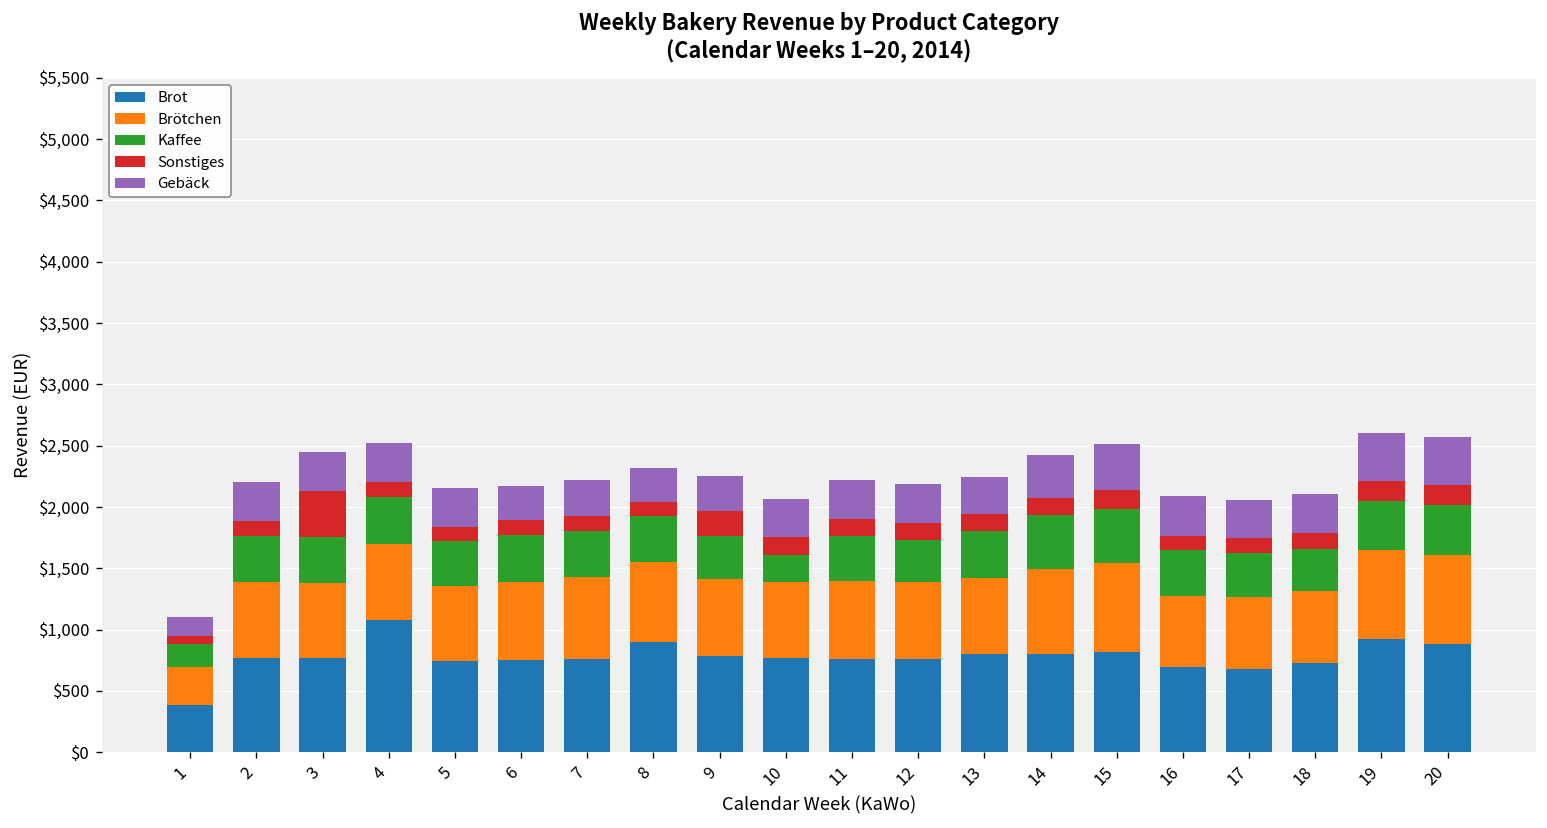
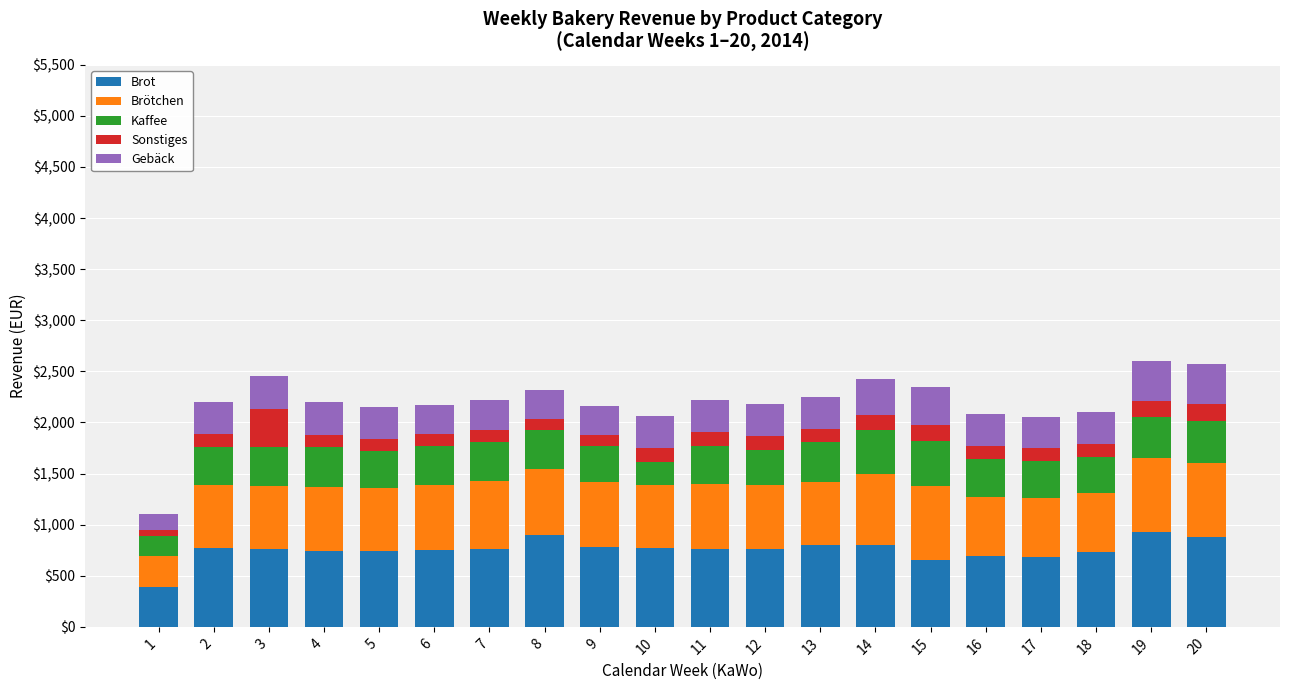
Brot, 4: $1,080 -> $750
Sonstiges, 9: $200 -> $110
Brot, 15: $820 -> $650
